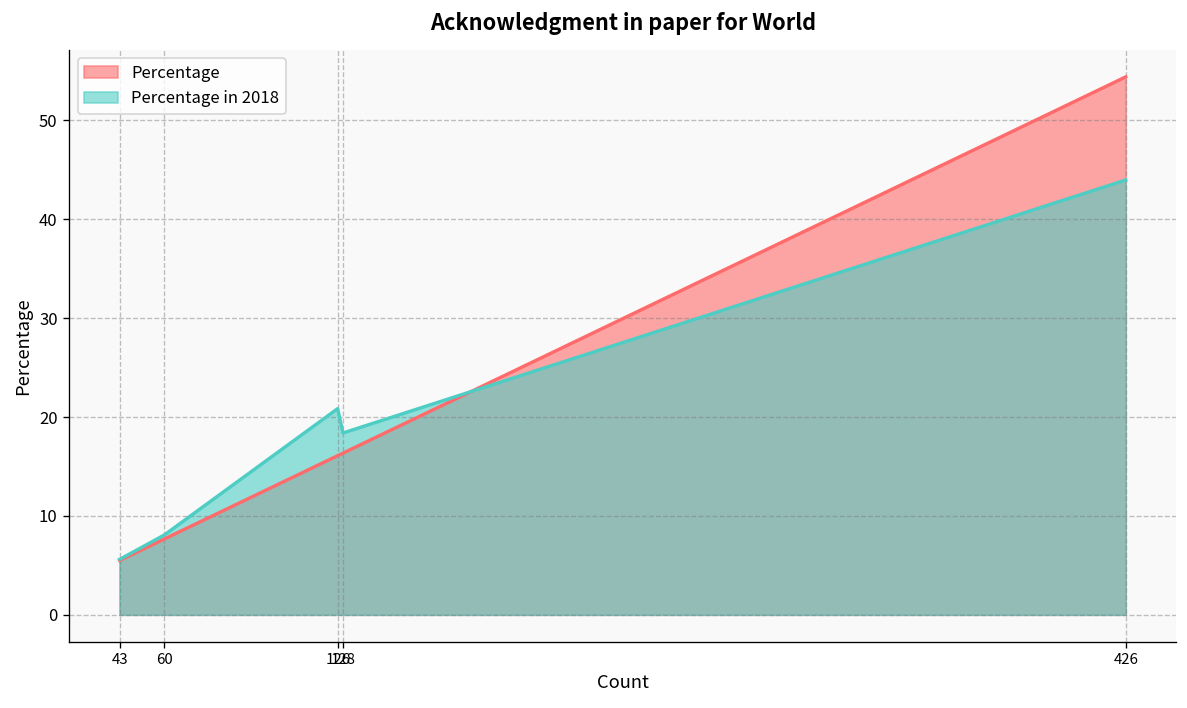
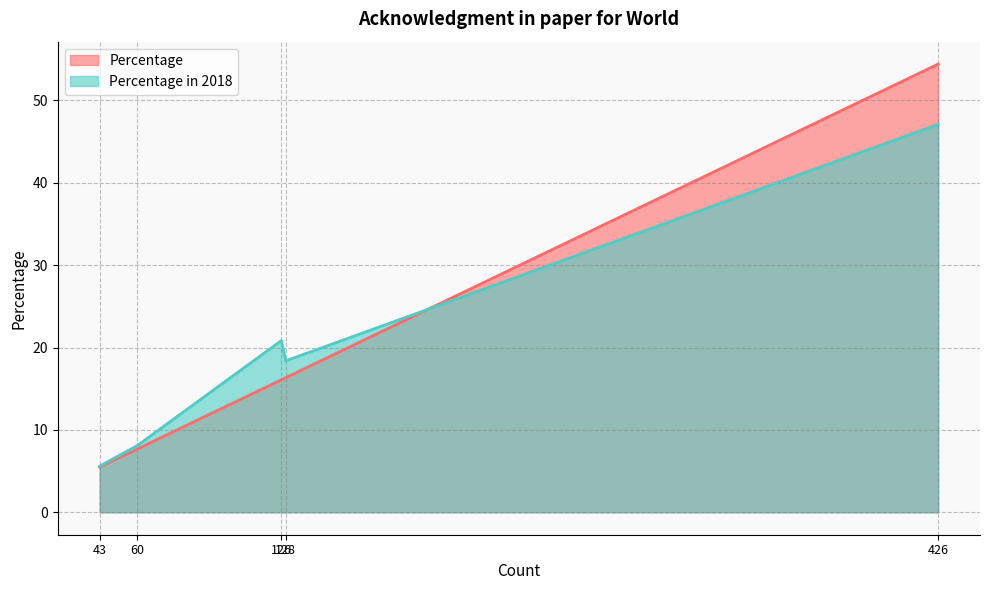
Percentage in 2018, 426: 44 -> 47
